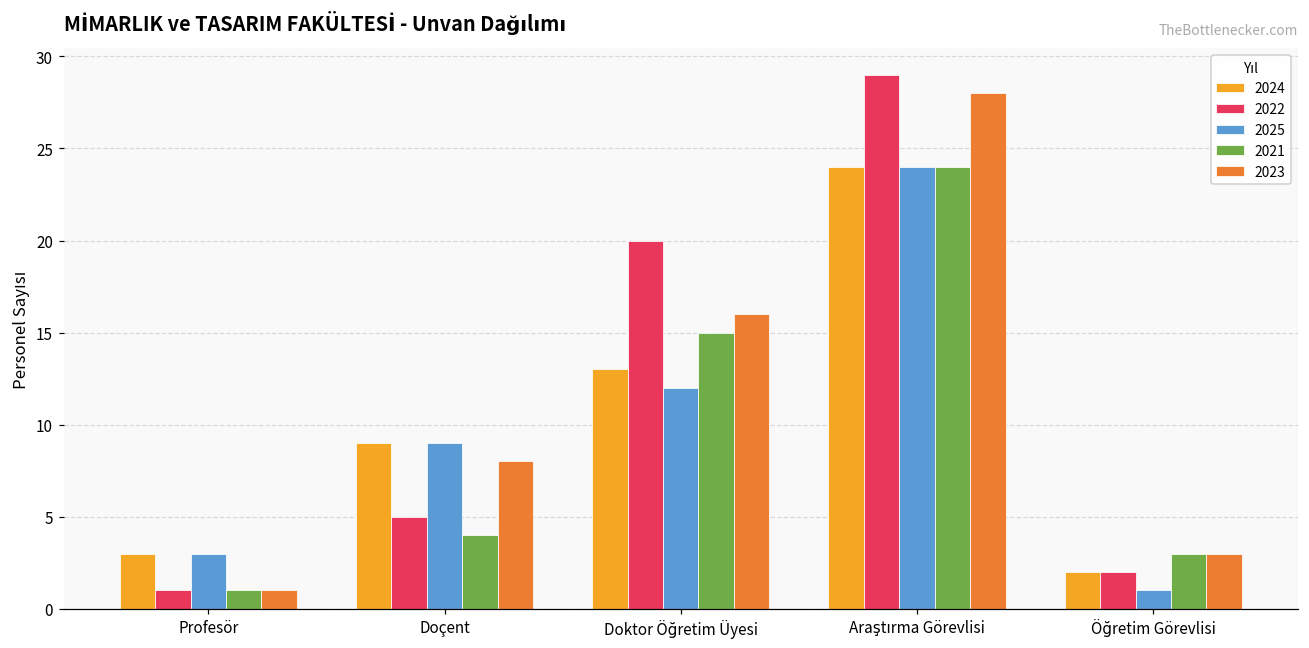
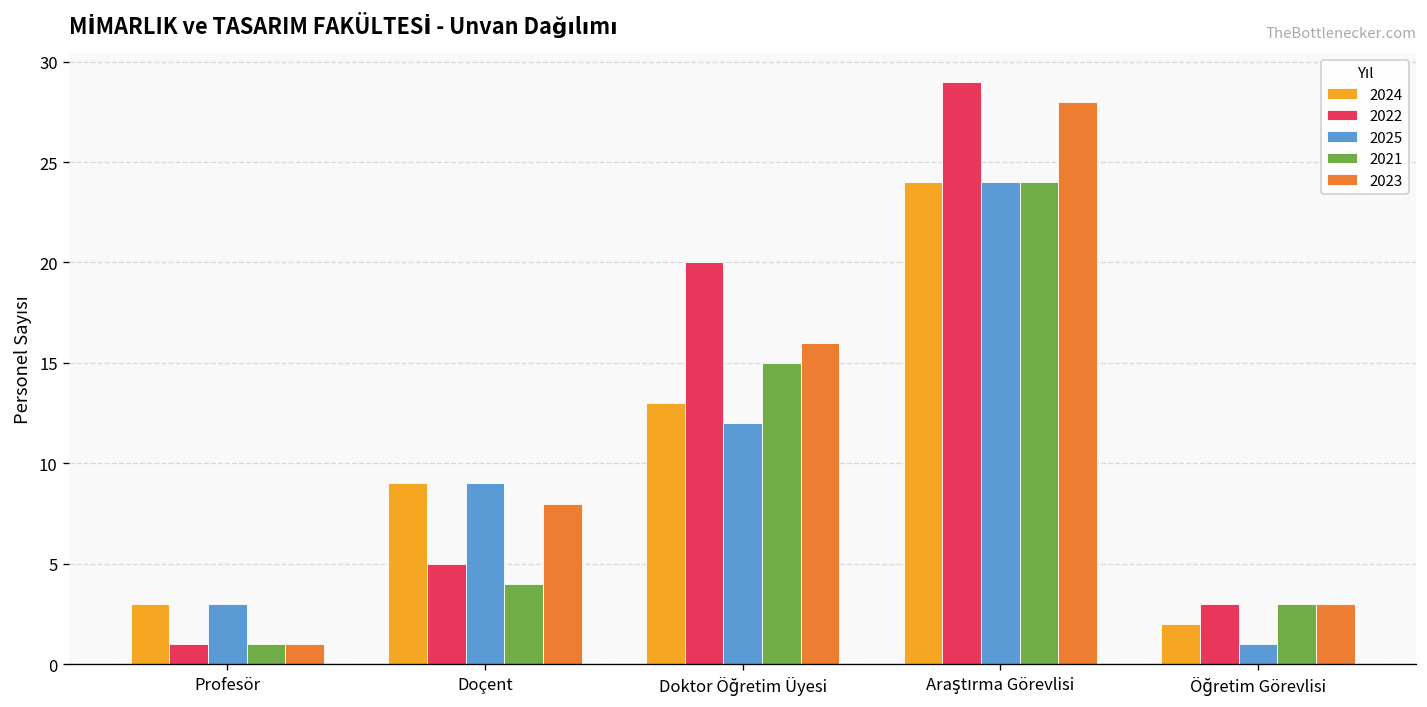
2022, Öğretim Görevlisi: 2 -> 3
